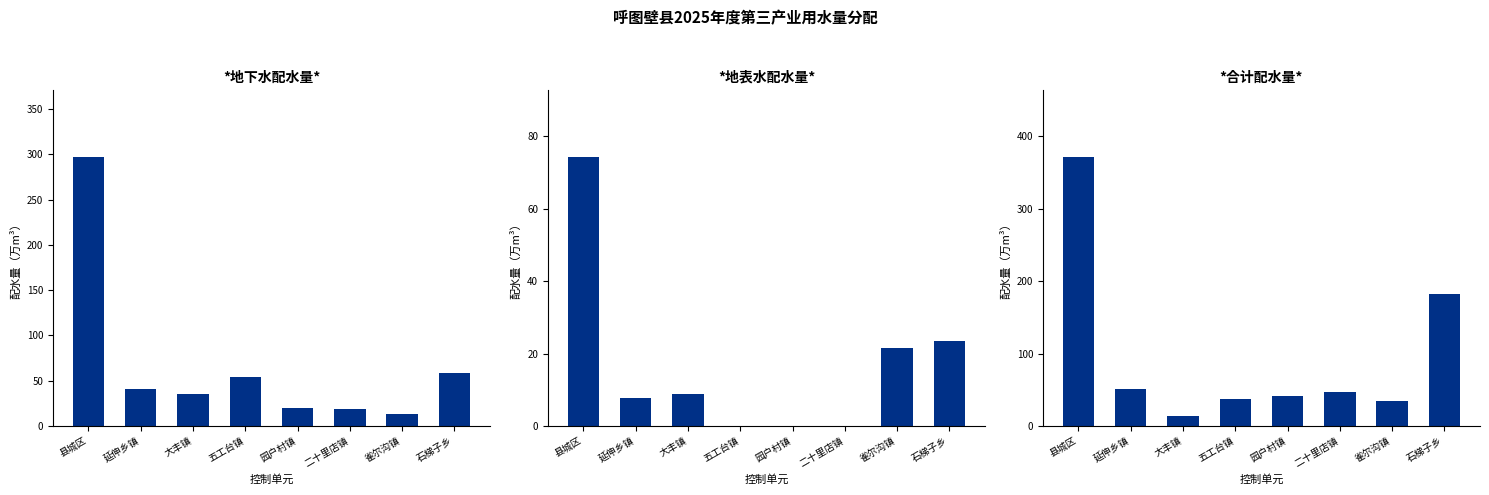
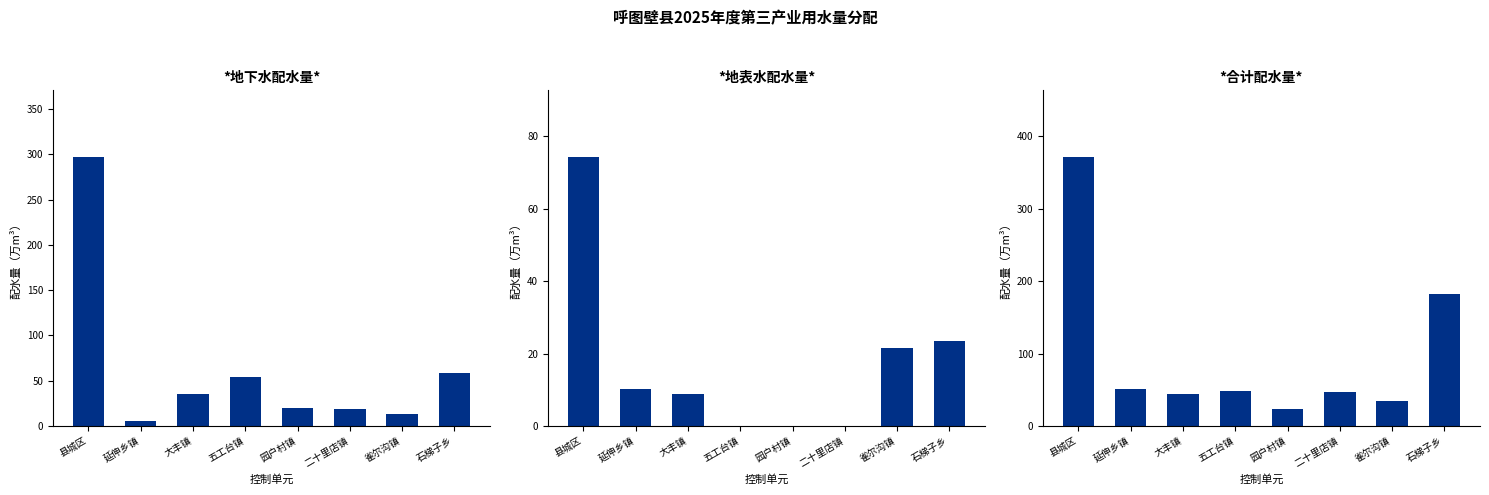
*地下水配水量*, 延伸乡镇: 40 -> 10
*地表水配水量*, 延伸乡镇: 8 -> 10
*合计配水量*, 大丰镇: 10 -> 40
*合计配水量*, 五工台镇: 40 -> 50
*合计配水量*, 园户村镇: 40 -> 20
